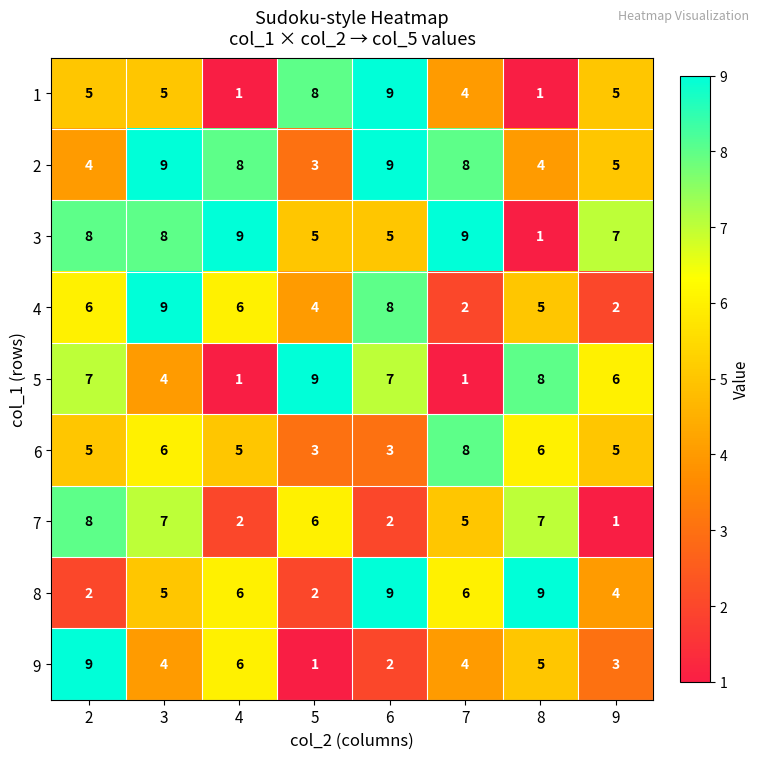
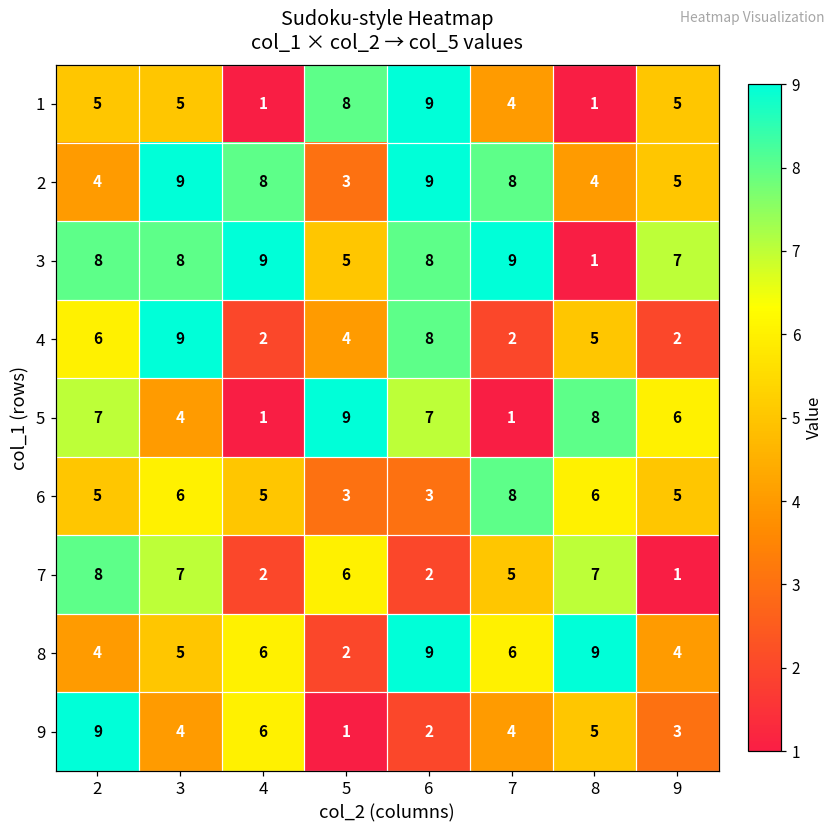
3, 6: 5 -> 8
4, 4: 6 -> 2
8, 2: 2 -> 4
